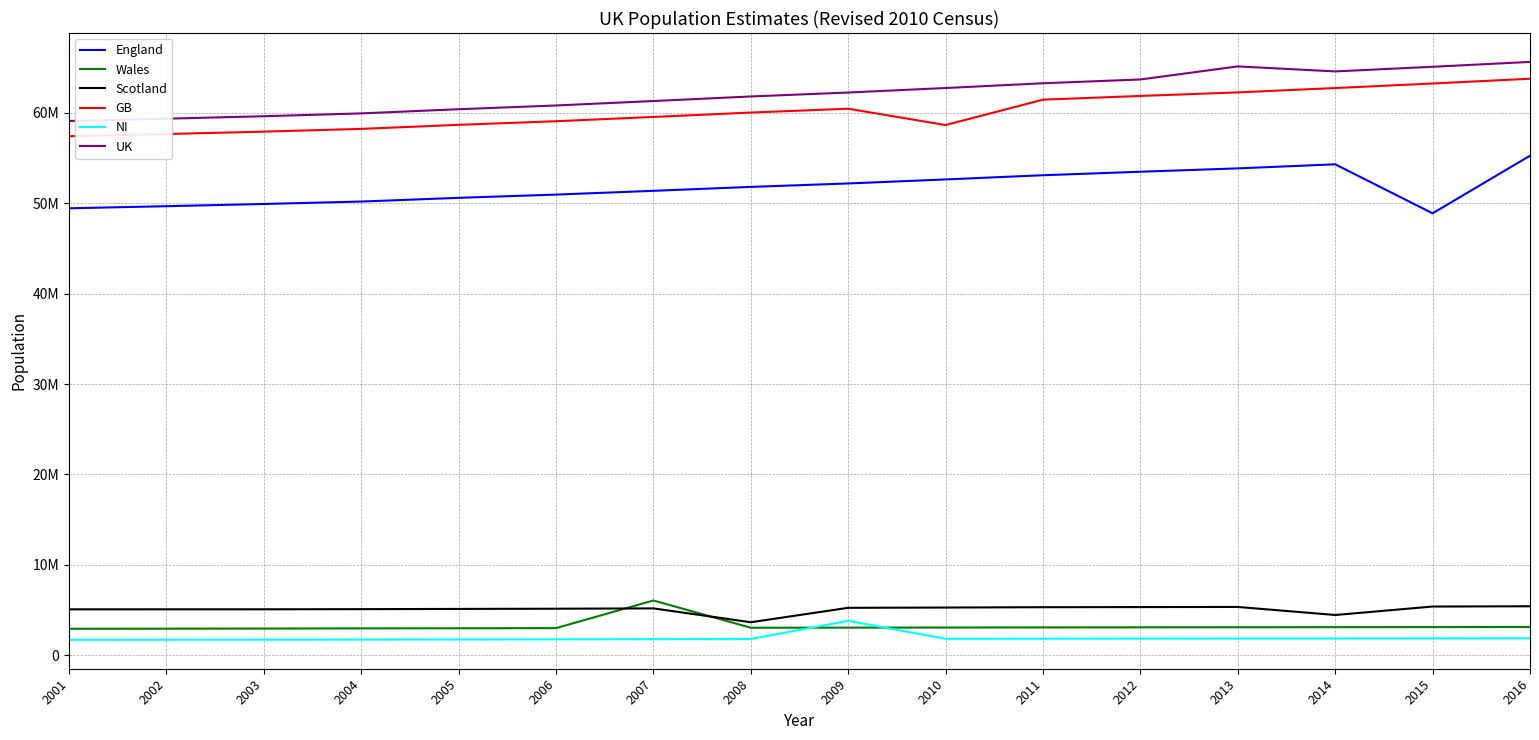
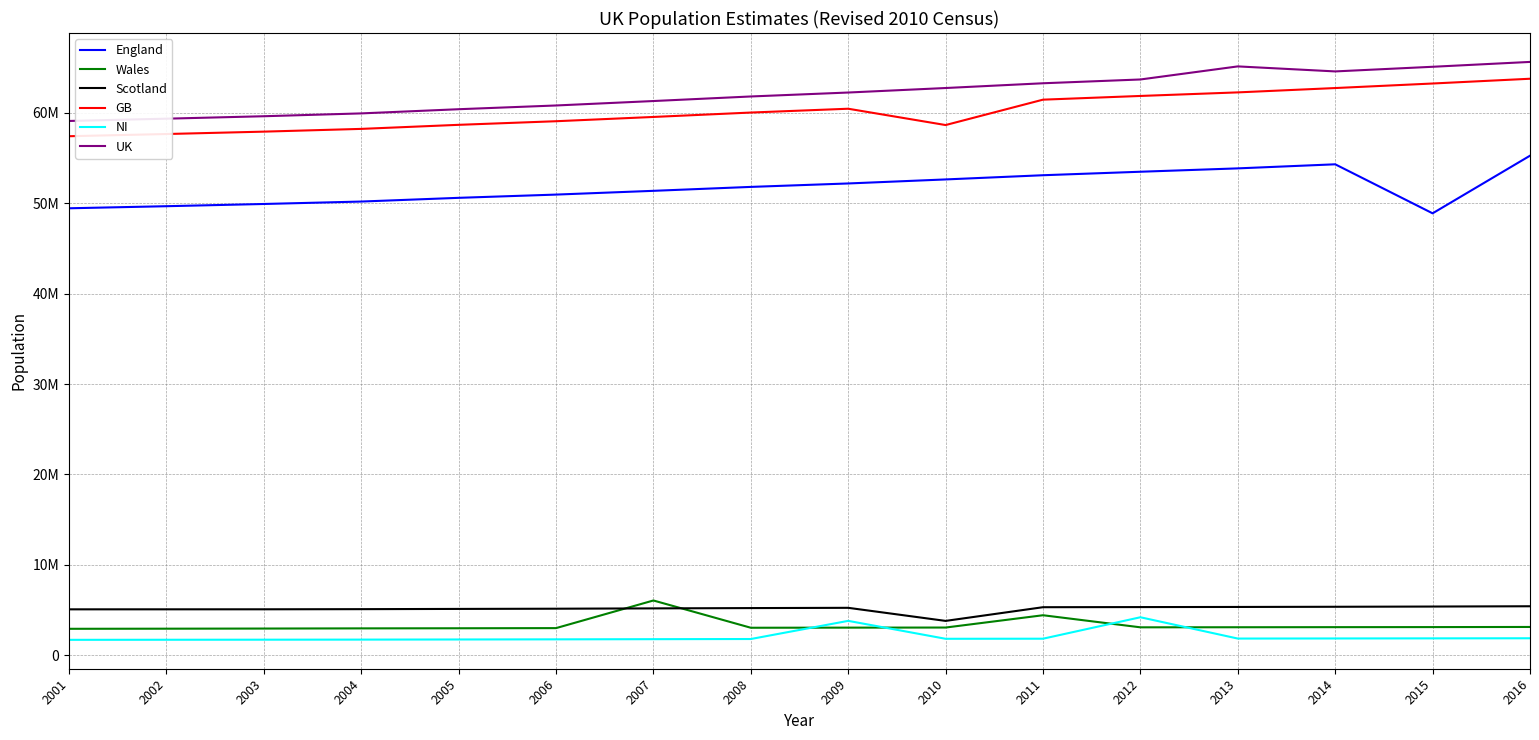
Scotland, 2008: 4000000 -> 5000000
Scotland, 2010: 5000000 -> 4000000
Wales, 2011: 3000000 -> 4000000
NI, 2012: 2000000 -> 4000000
Scotland, 2014: 4000000 -> 5000000
